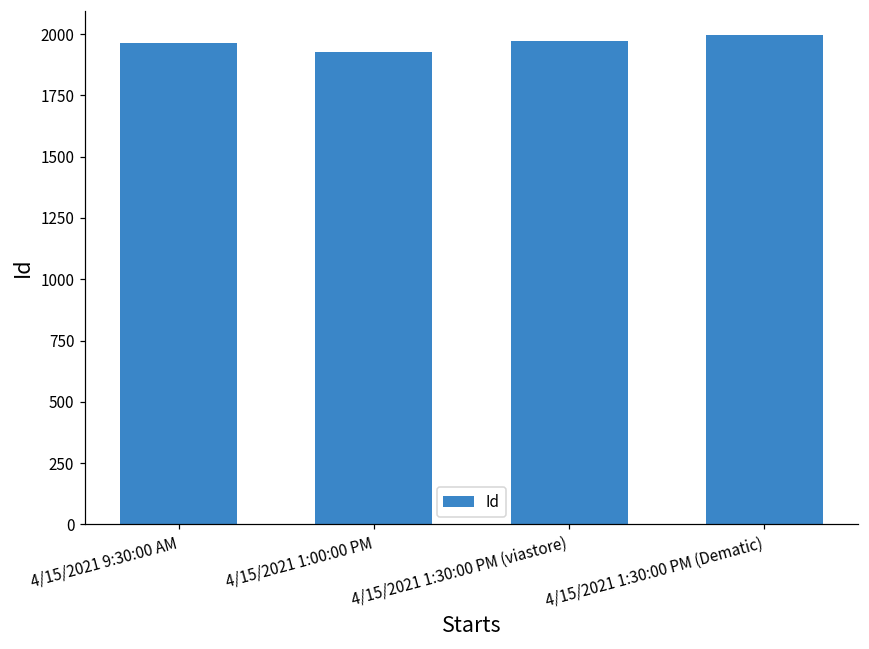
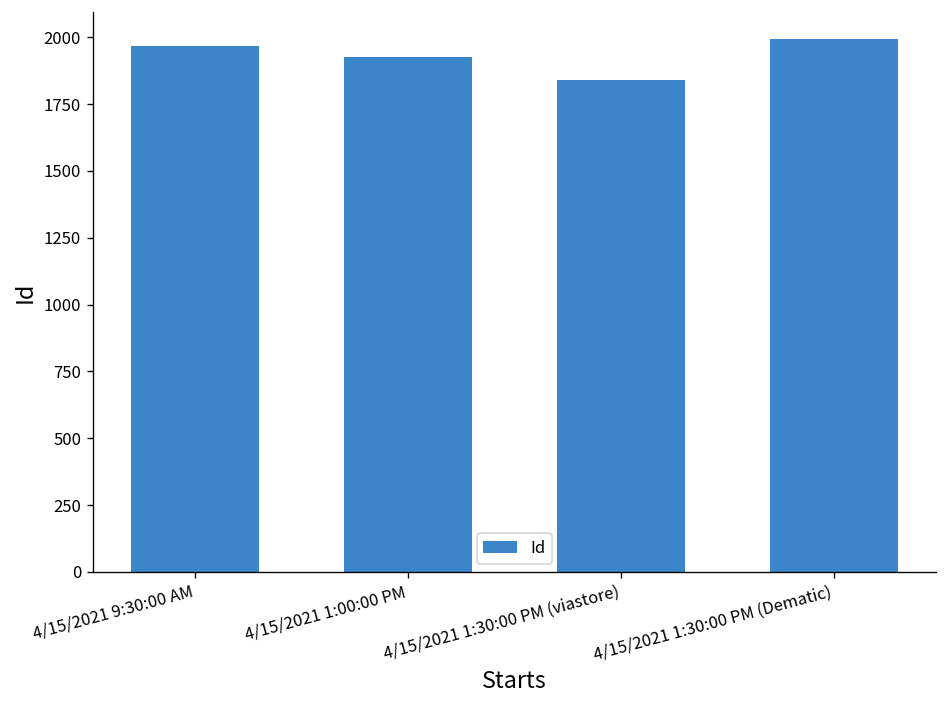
4/15/2021 1:30:00 PM (viastore): 1970 -> 1840
